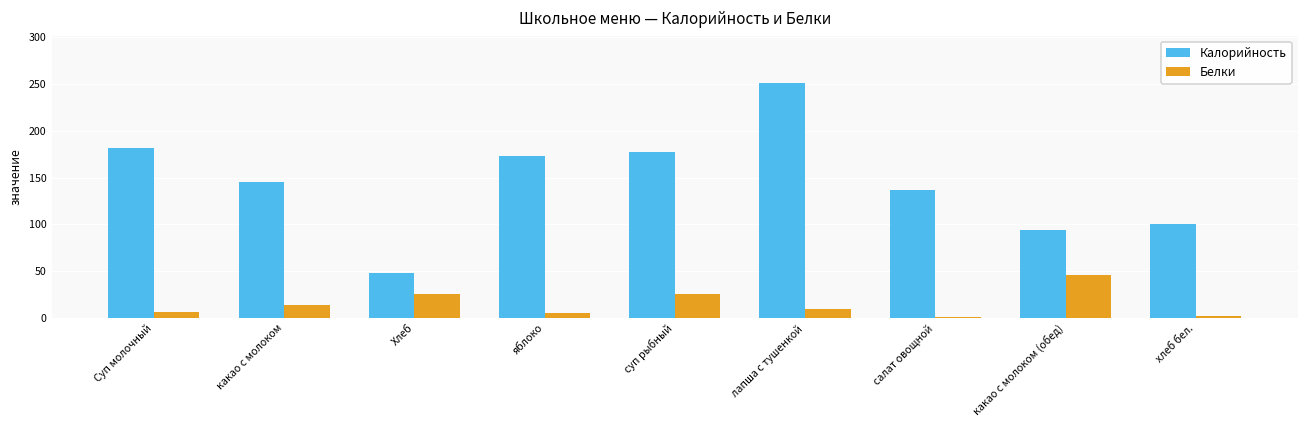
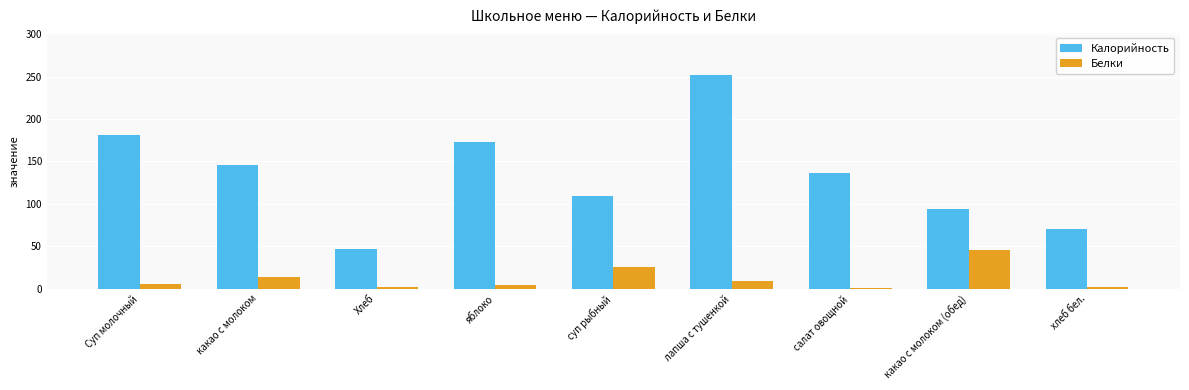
Белки, Хлеб: 20 -> 0
Калорийность, суп рыбный: 180 -> 110
Калорийность, хлеб бел.: 100 -> 70
